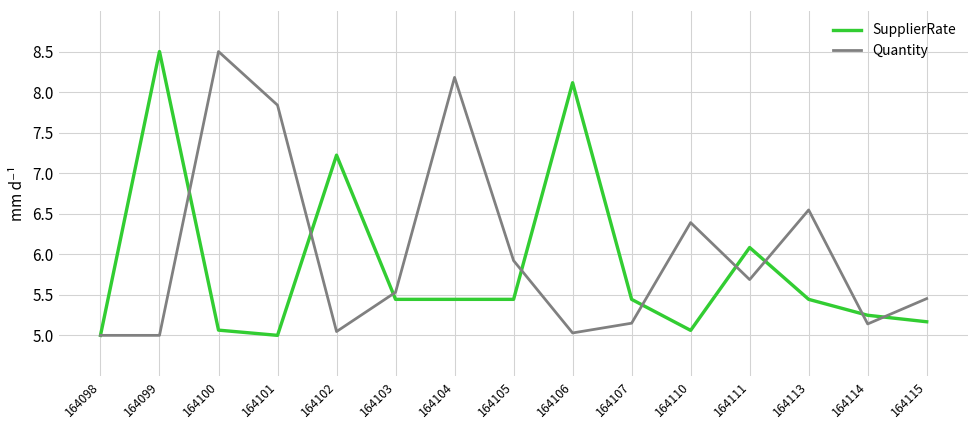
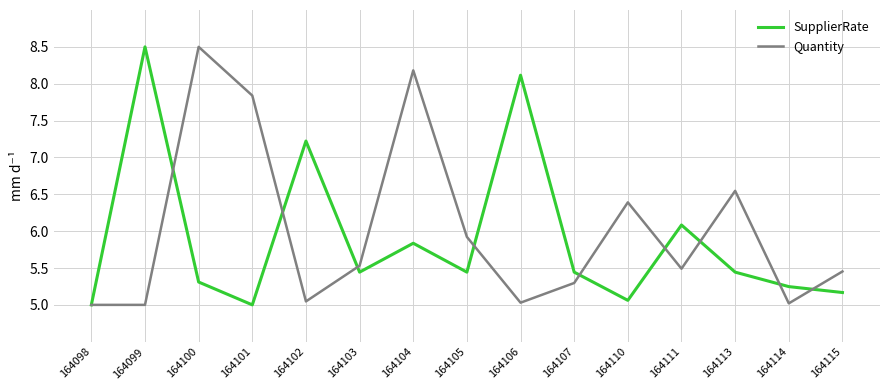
SupplierRate, 164100: 5.1 -> 5.3
SupplierRate, 164104: 5.4 -> 5.8
Quantity, 164107: 5.2 -> 5.3
Quantity, 164111: 5.7 -> 5.5
Quantity, 164114: 5.1 -> 5.0
